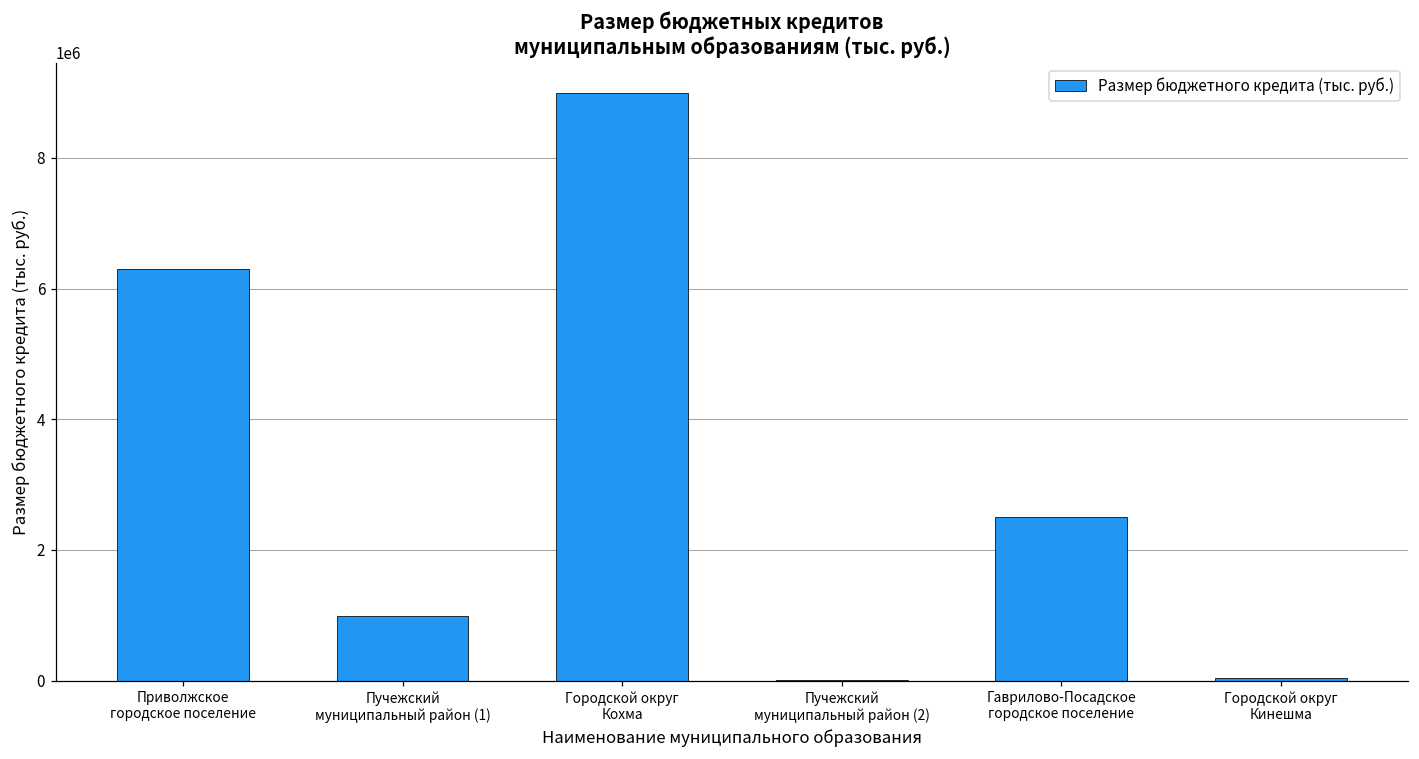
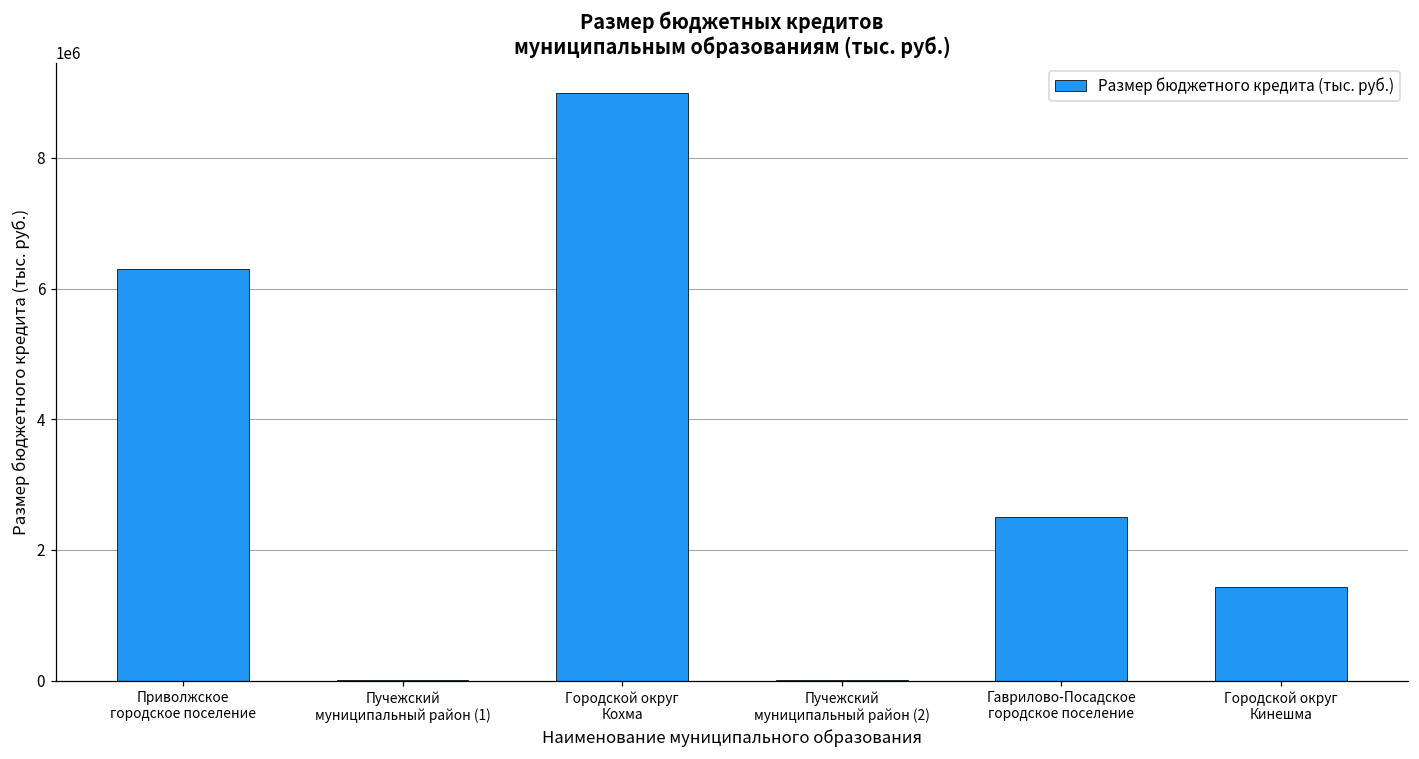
Пучежский муниципальный район (1): 1000000 -> 0
Городской округ Кинешма: 0 -> 1400000
